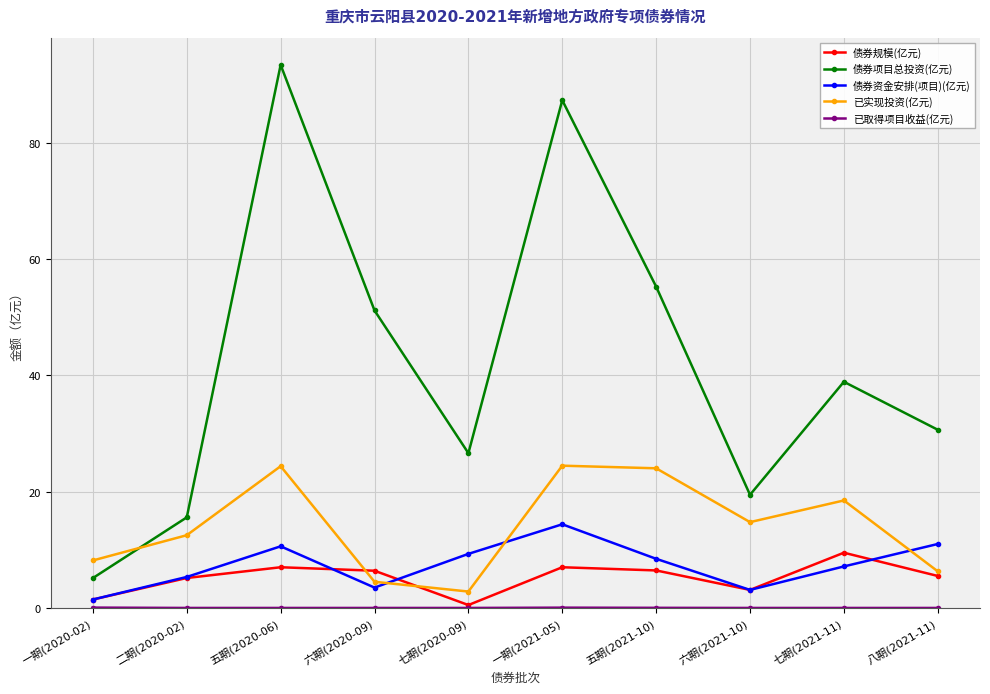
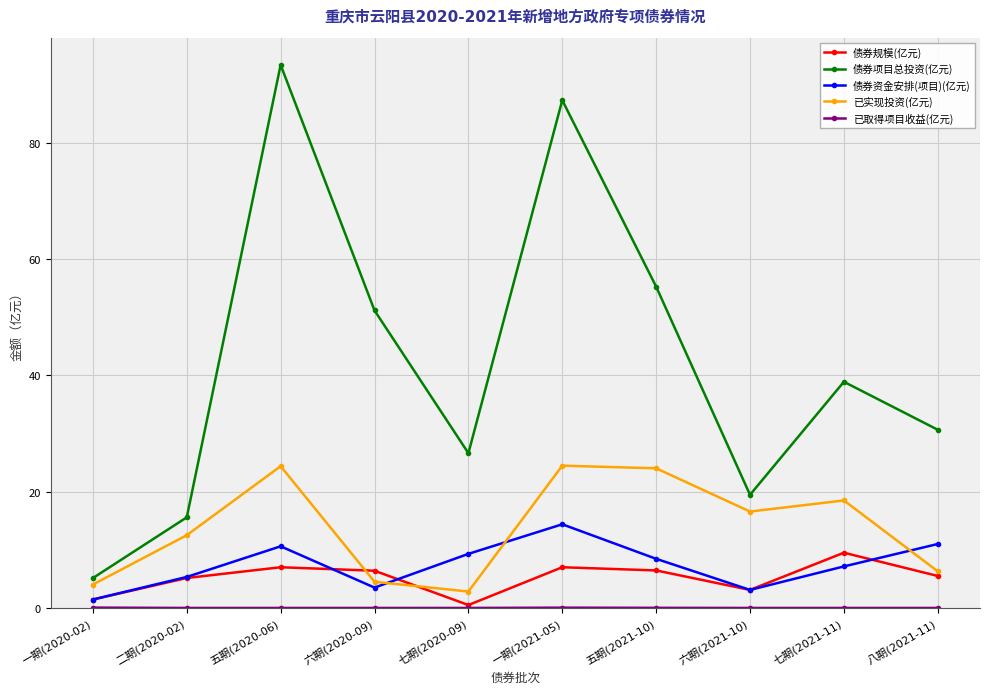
已实现投资(亿元), 一期(2020-02): 8 -> 4
已实现投资(亿元), 六期(2021-10): 15 -> 17
